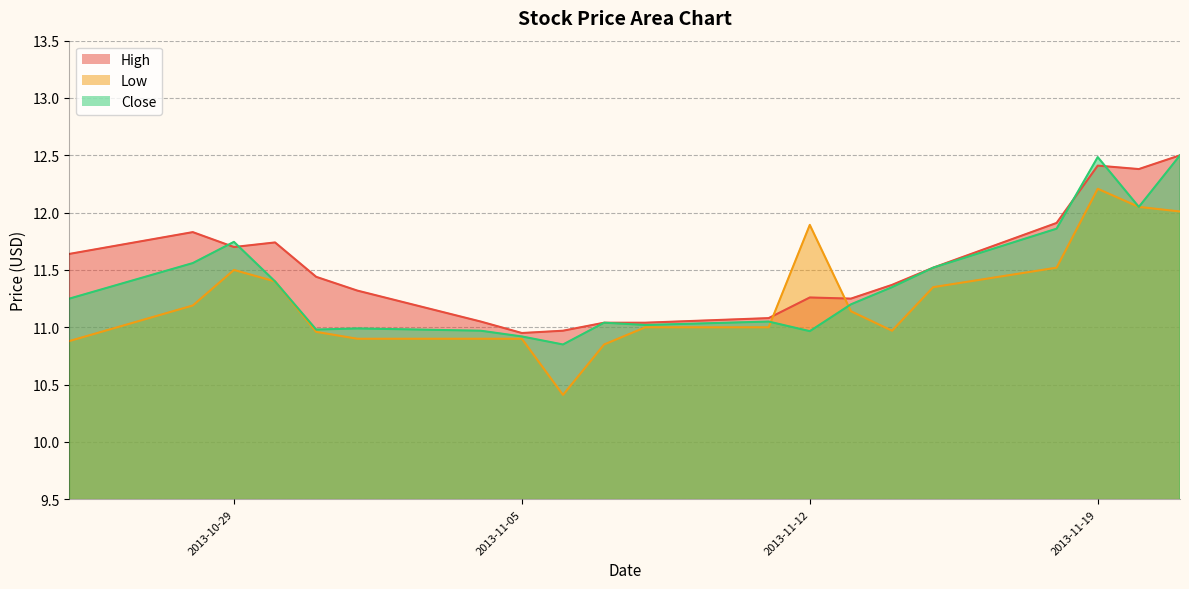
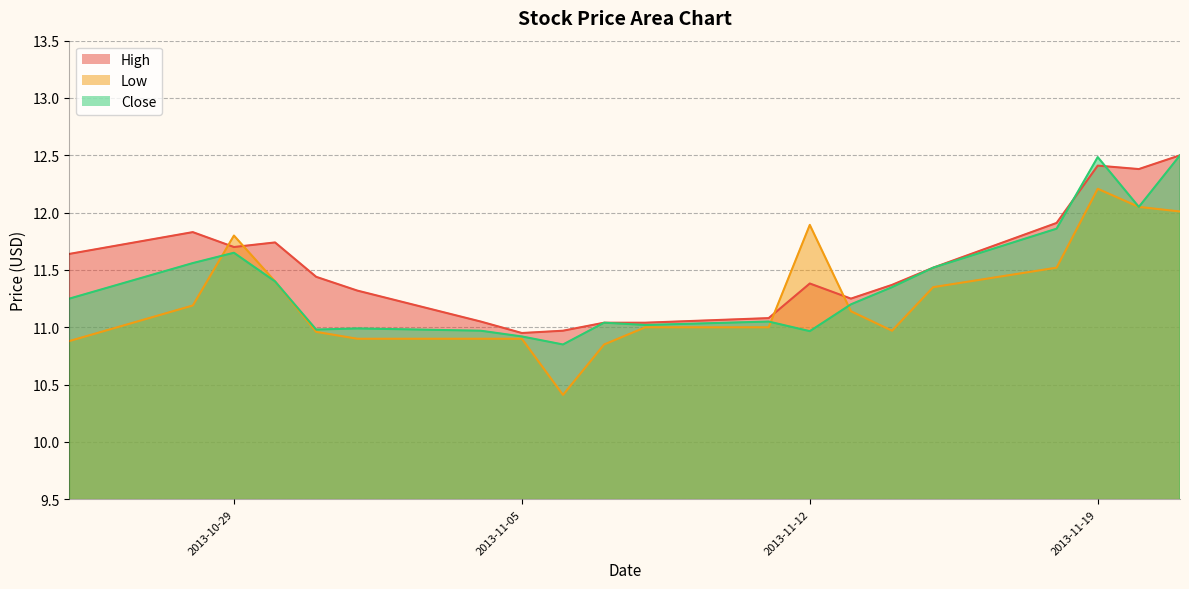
Low, 2013-10-29: 11.5 -> 11.8
Close, 2013-10-29: 11.75 -> 11.65
High, 2013-11-12: 11.26 -> 11.38
